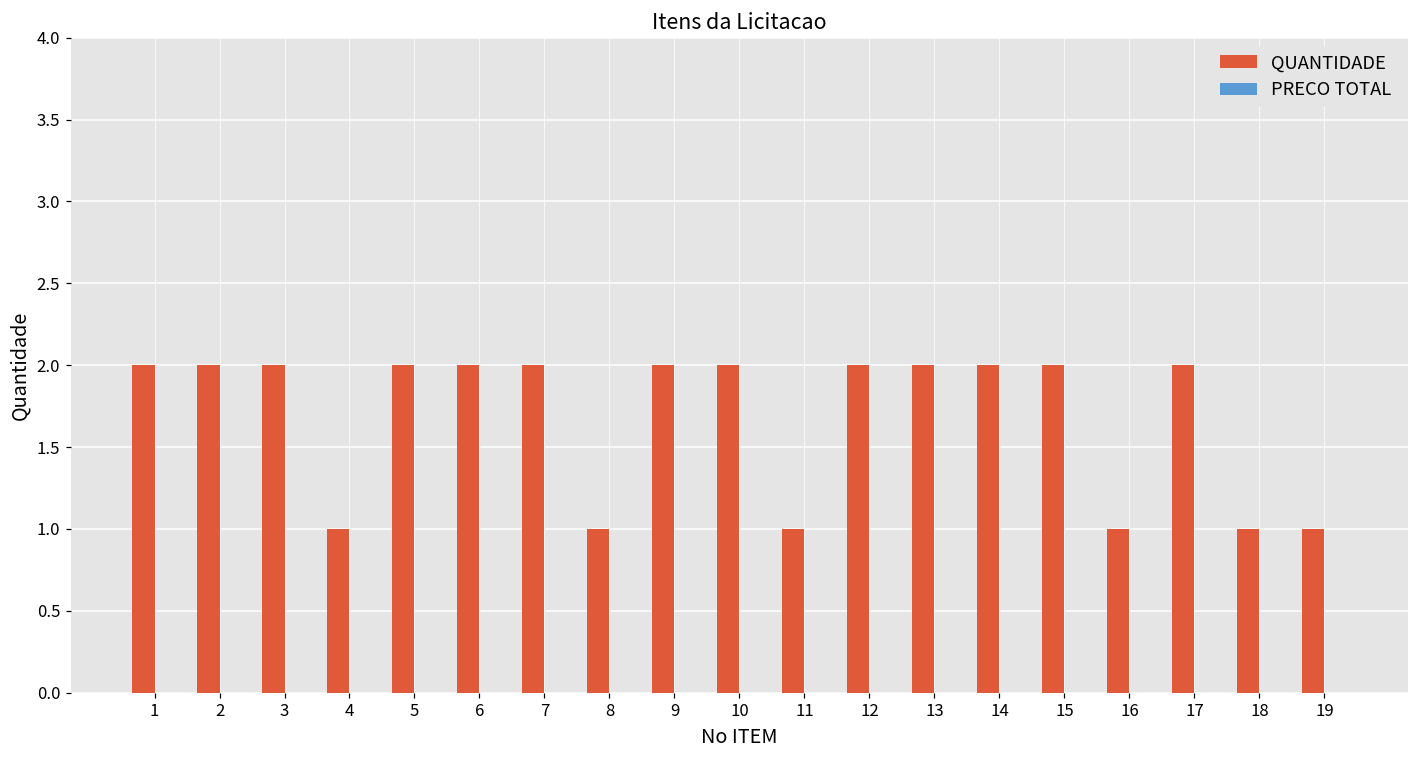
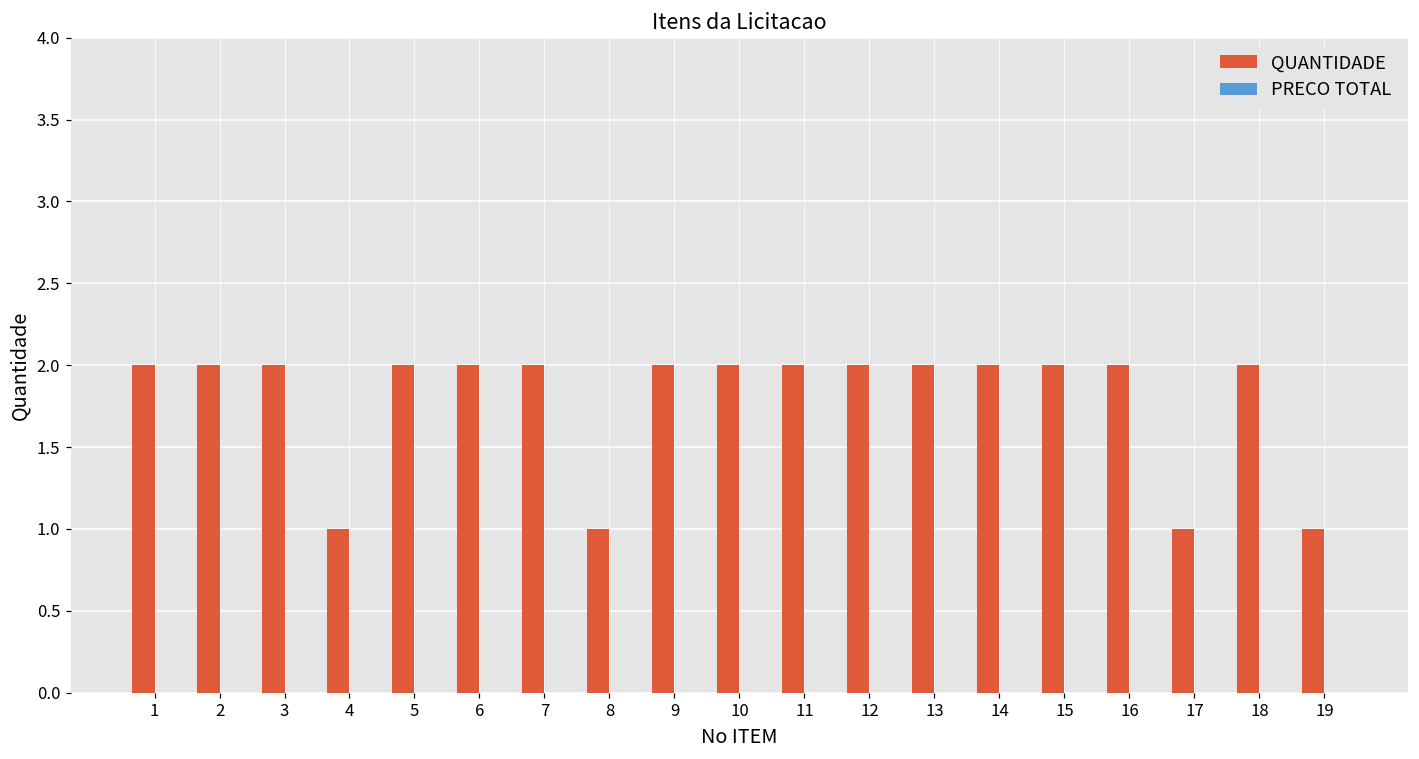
QUANTIDADE, 11: 1 -> 2
QUANTIDADE, 16: 1 -> 2
QUANTIDADE, 17: 2 -> 1
QUANTIDADE, 18: 1 -> 2
